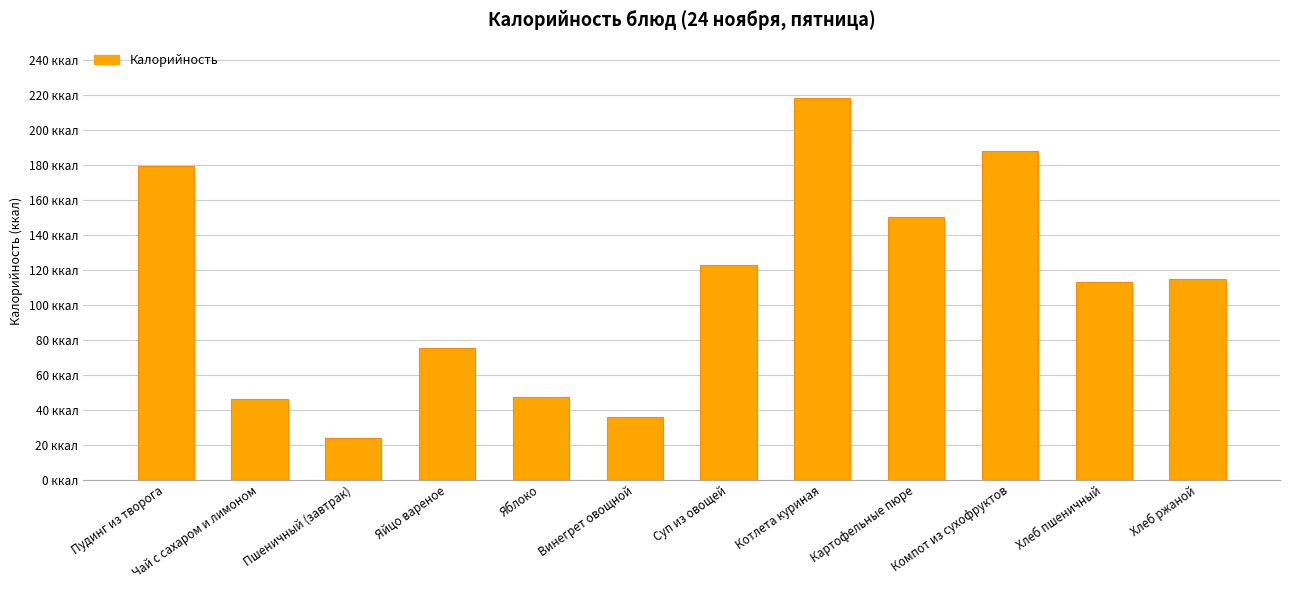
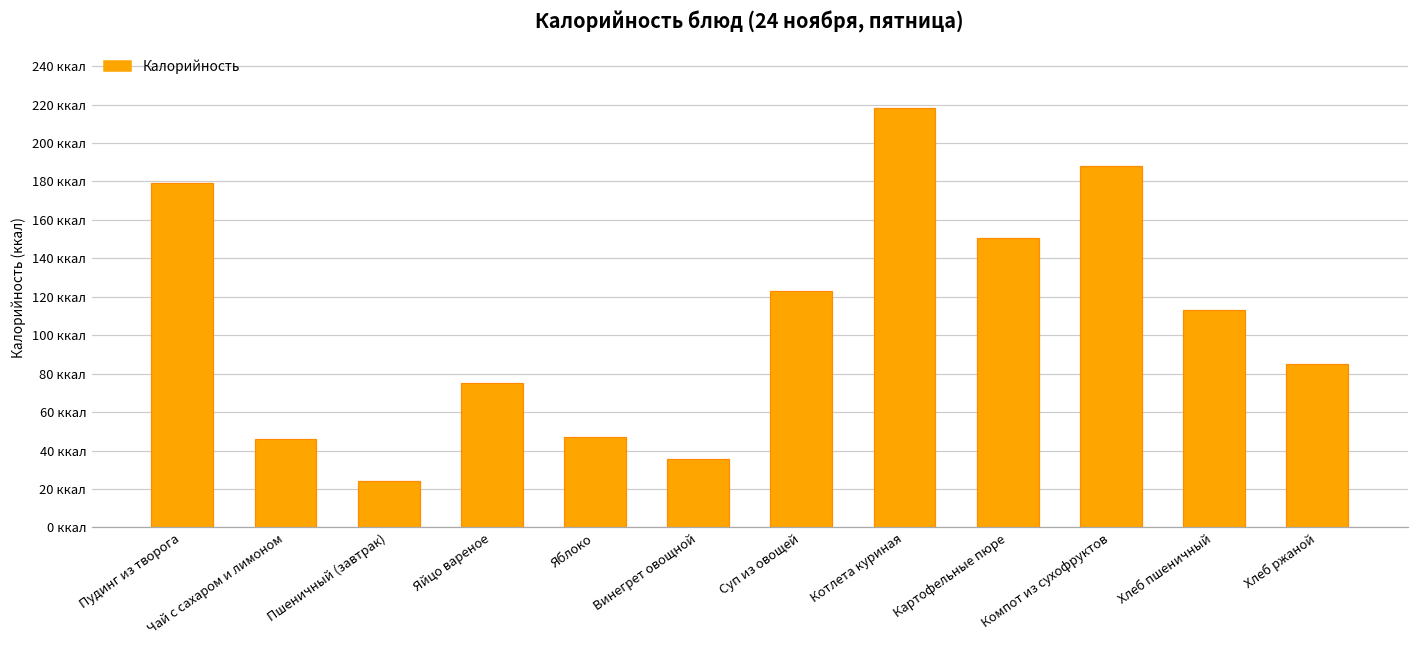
Хлеб ржаной: 115 ккал -> 85 ккал
